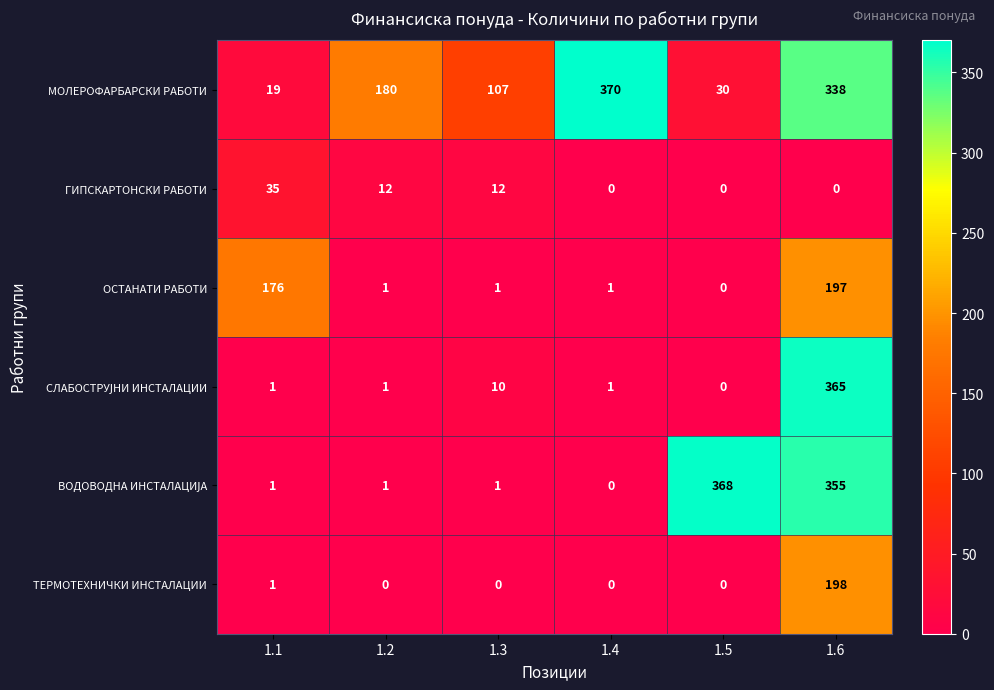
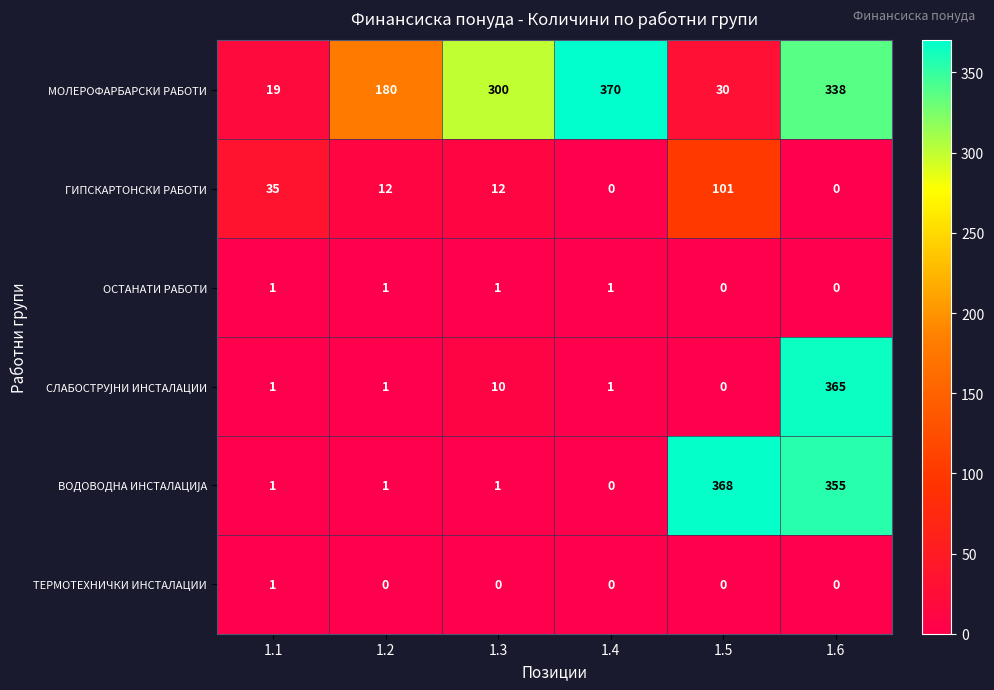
МОЛЕРОФАРБАРСКИ РАБОТИ, 1.3: 107 -> 300
ГИПСКАРТОНСКИ РАБОТИ, 1.5: 0 -> 101
ОСТАНАТИ РАБОТИ, 1.1: 176 -> 1
ОСТАНАТИ РАБОТИ, 1.6: 197 -> 0
ТЕРМОТЕХНИЧКИ ИНСТАЛАЦИИ, 1.6: 198 -> 0
